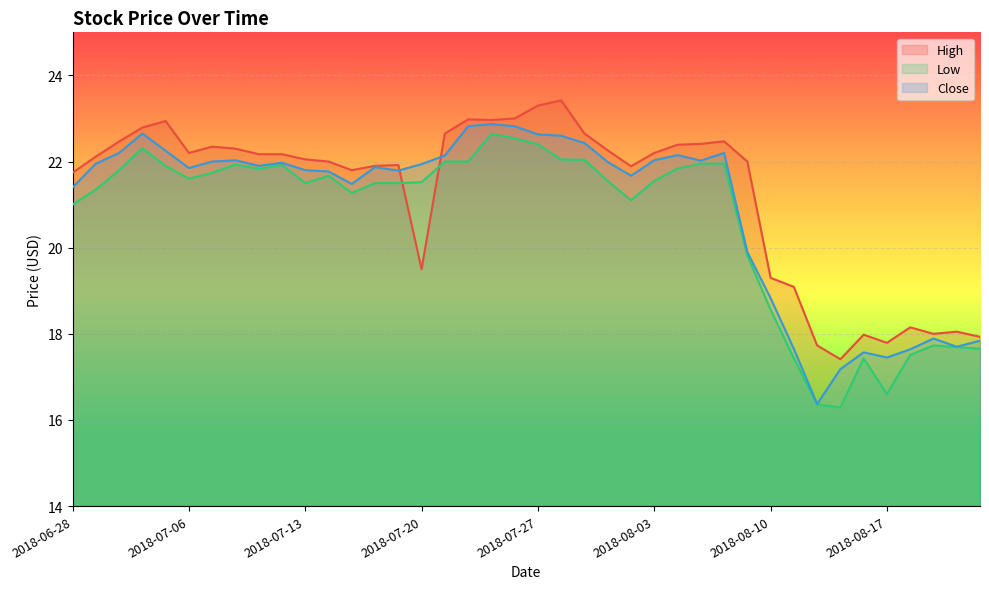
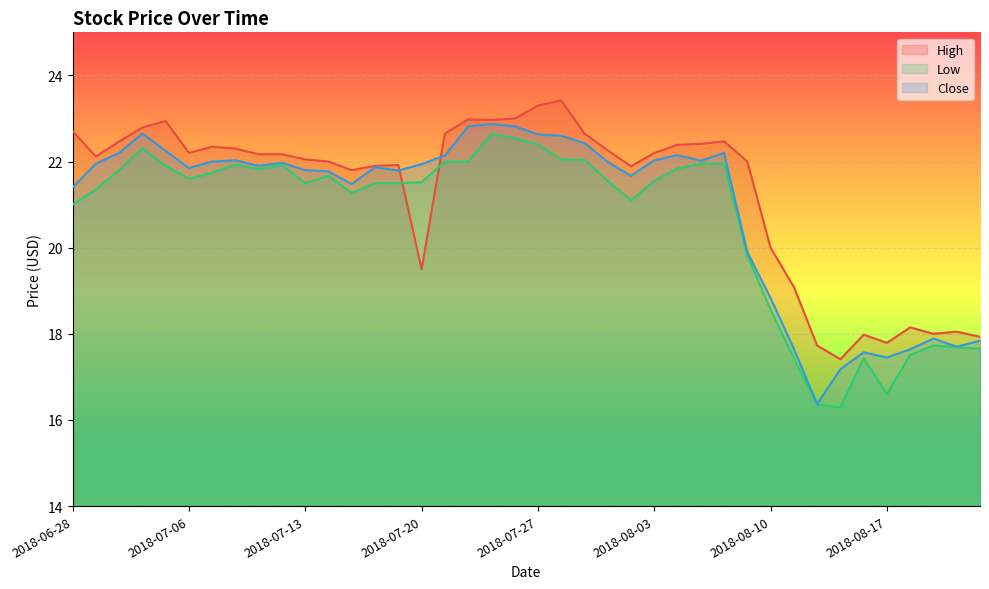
High, 2018-06-28: 21.7 -> 22.7
High, 2018-08-10: 19.3 -> 20.0
